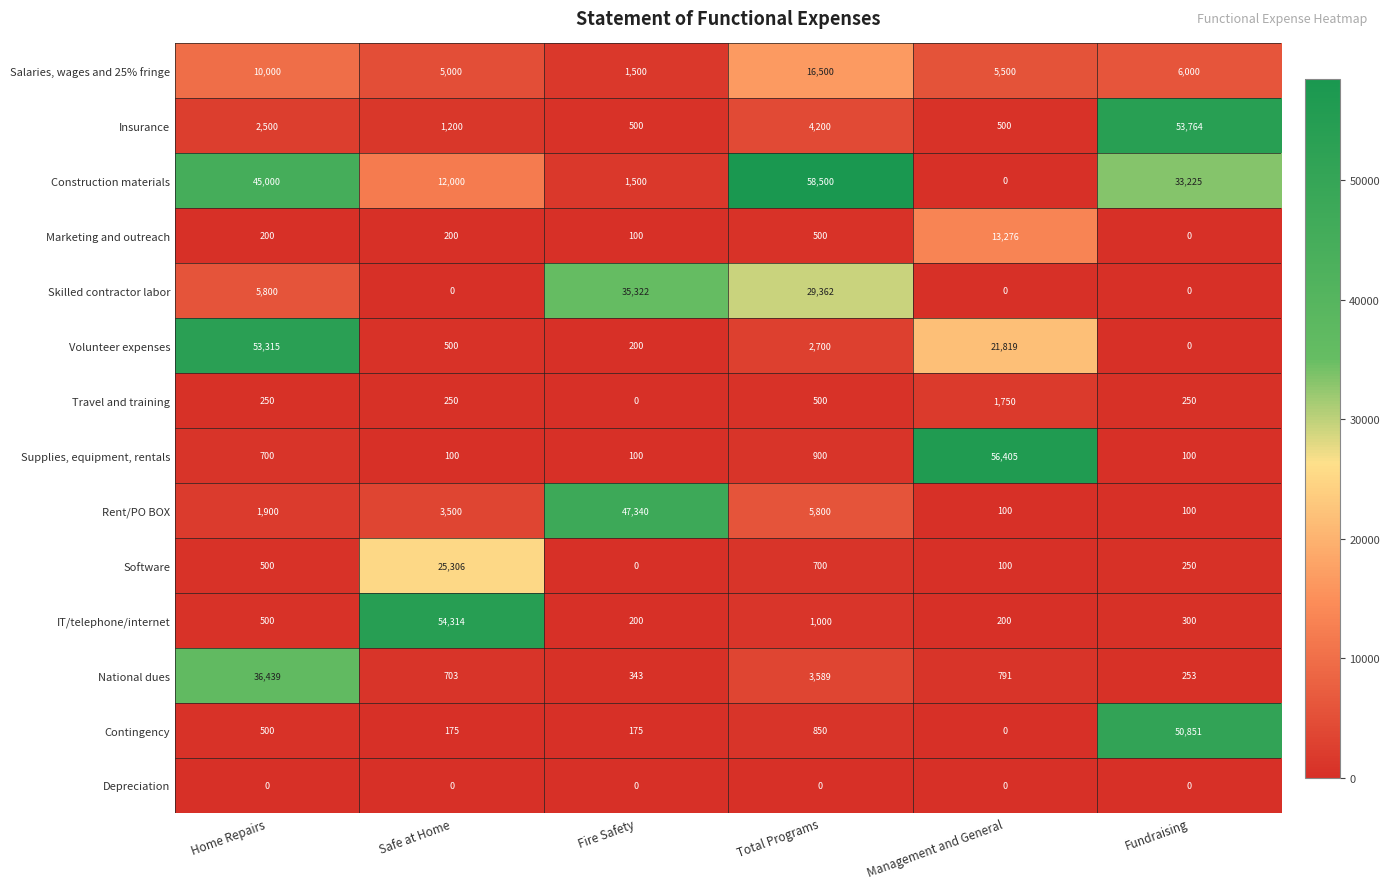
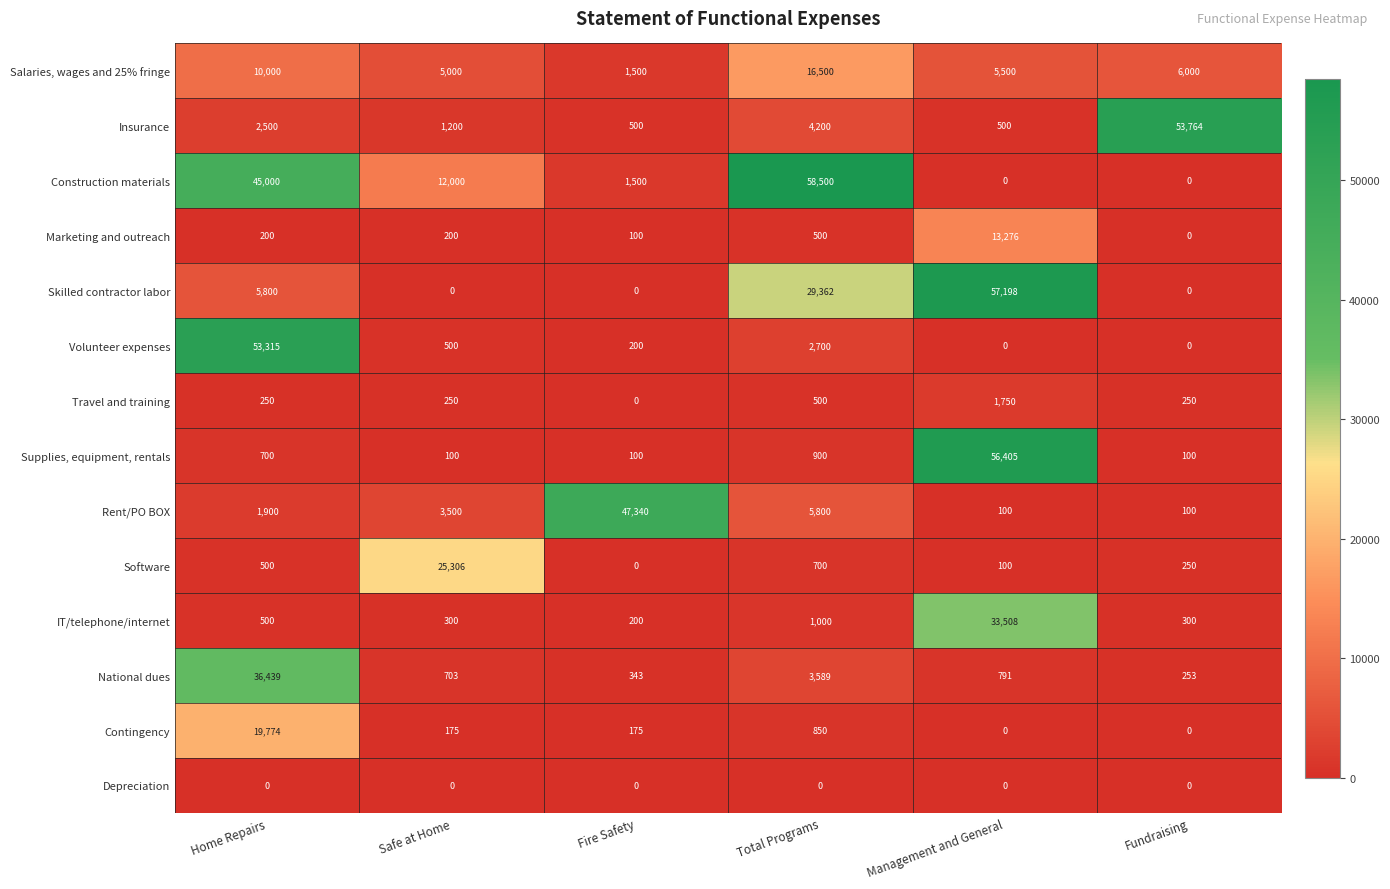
Construction materials, Fundraising: 33,225 -> 0
Skilled contractor labor, Fire Safety: 35,322 -> 0
Skilled contractor labor, Management and General: 0 -> 57,198
Volunteer expenses, Management and General: 21,819 -> 0
IT/telephone/internet, Safe at Home: 54,314 -> 300
IT/telephone/internet, Management and General: 200 -> 33,508
Contingency, Home Repairs: 500 -> 19,774
Contingency, Fundraising: 50,851 -> 0
